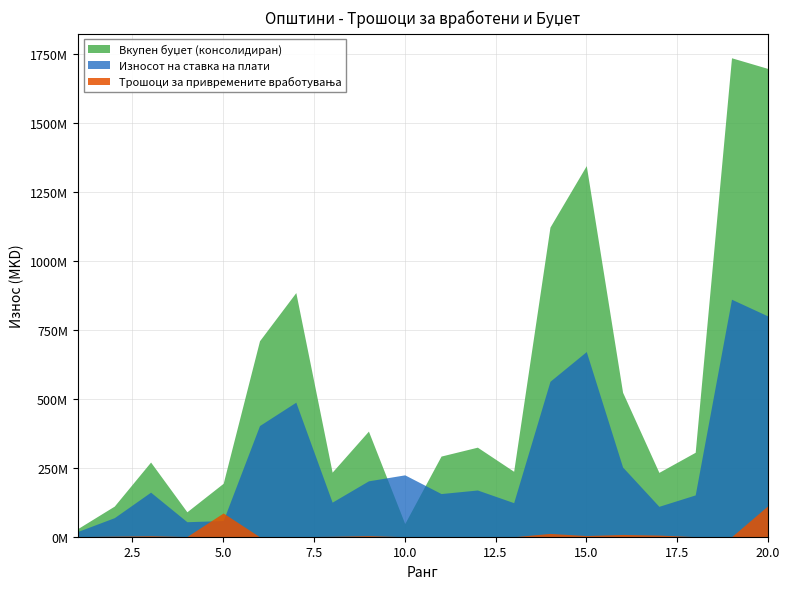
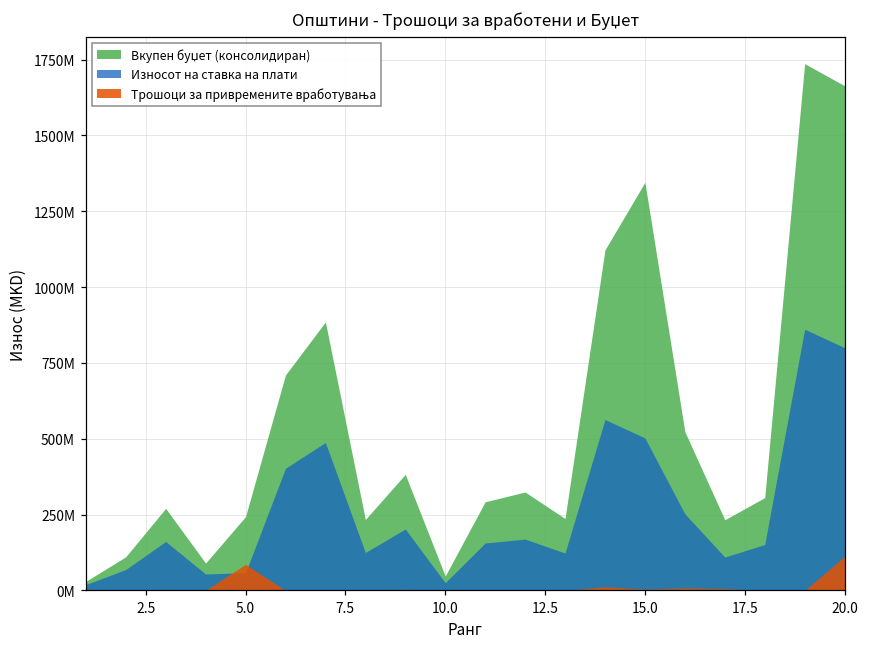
Вкупен буџет (консолидиран), 5.0: 190000000 -> 240000000
Износот на ставка на плати, 10.0: 220000000 -> 30000000
Износот на ставка на плати, 15.0: 670000000 -> 500000000
Вкупен буџет (консолидиран), 20.0: 1700000000 -> 1660000000
